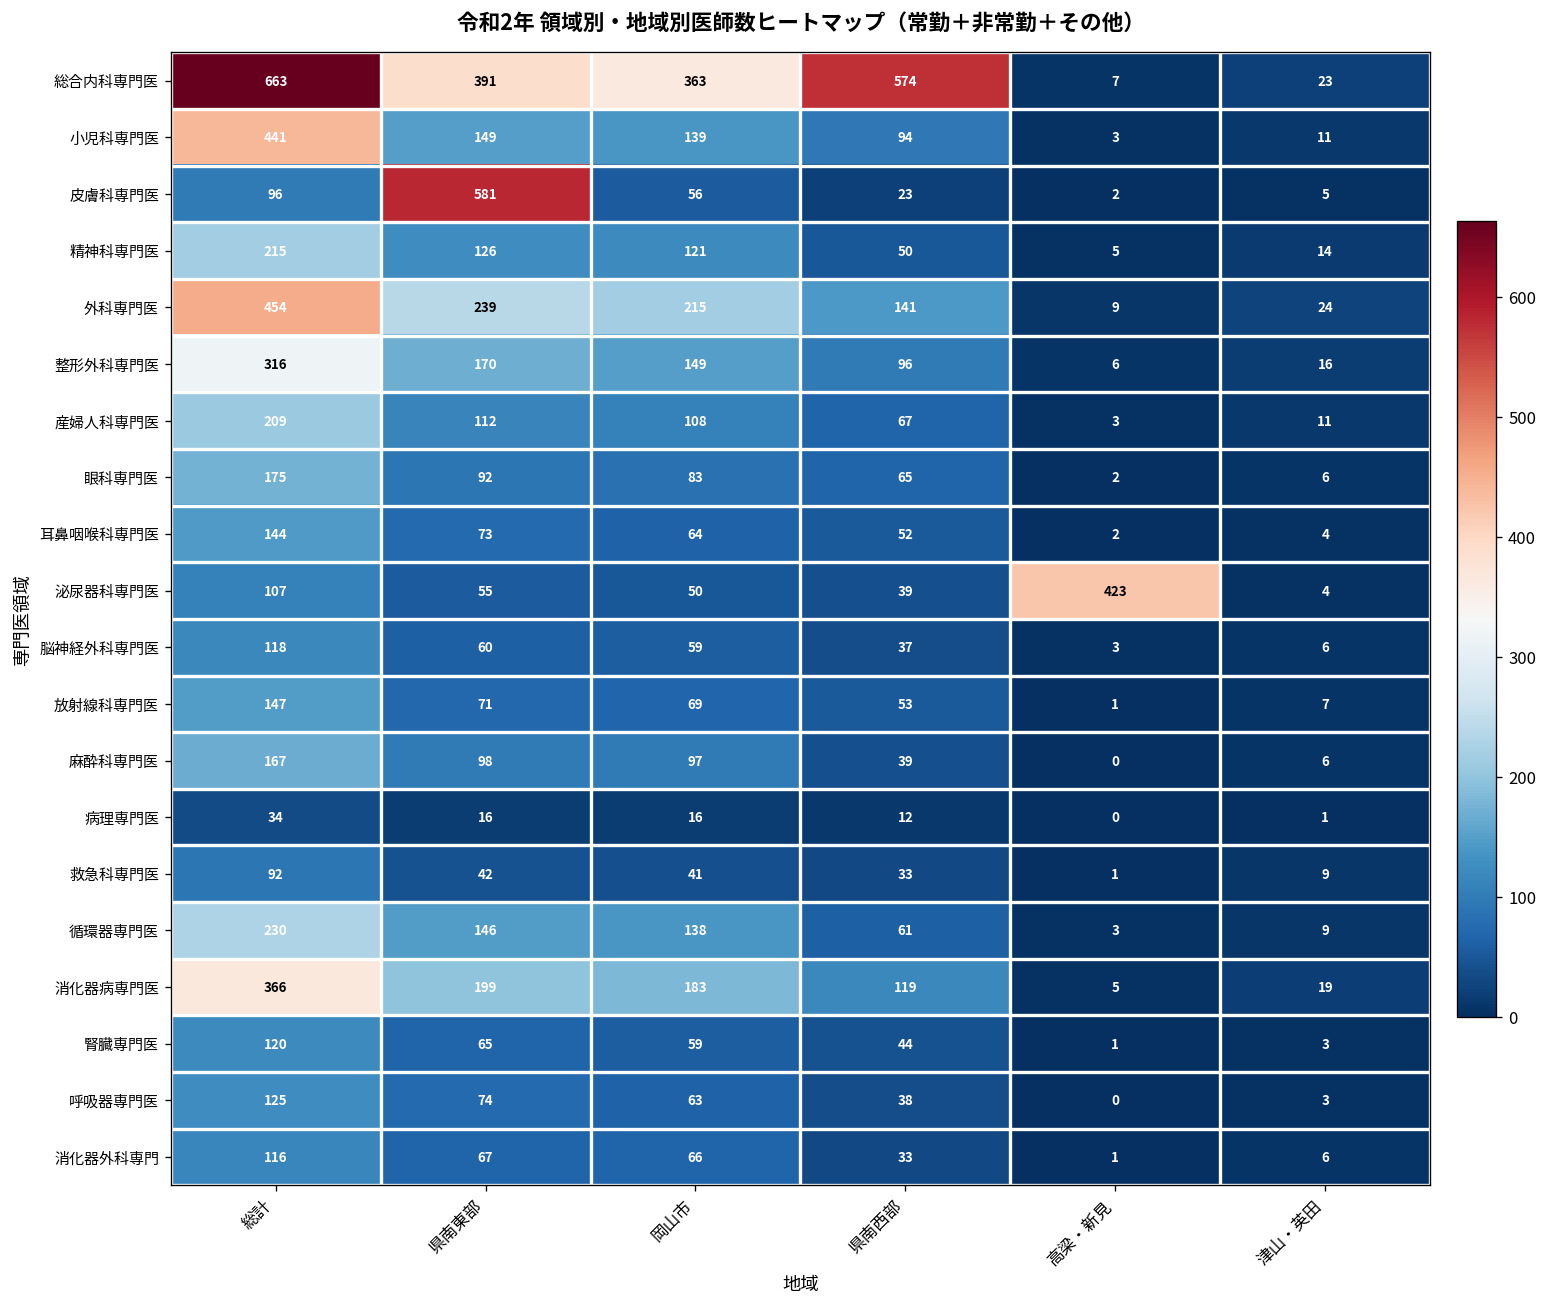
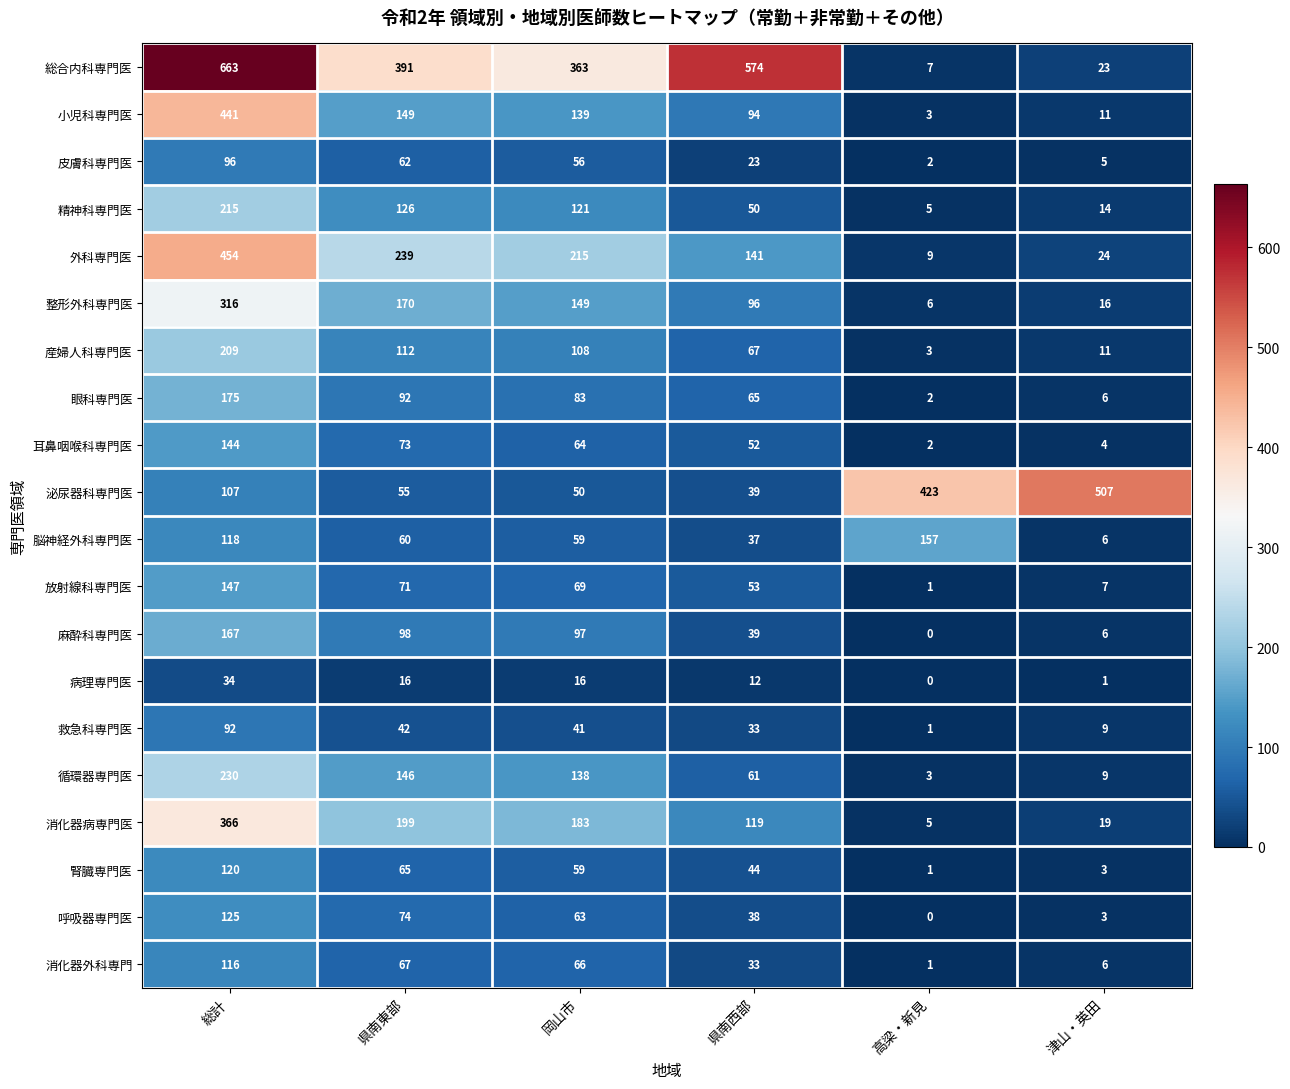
皮膚科専門医, 県南東部: 581 -> 62
泌尿器科専門医, 津山・英田: 4 -> 507
脳神経外科専門医, 高梁・新見: 3 -> 157
